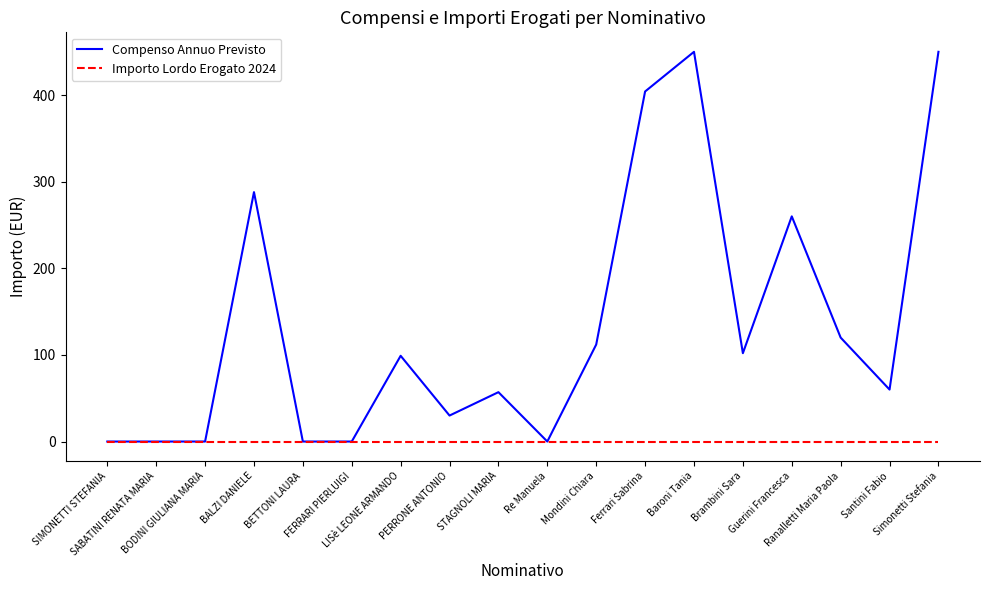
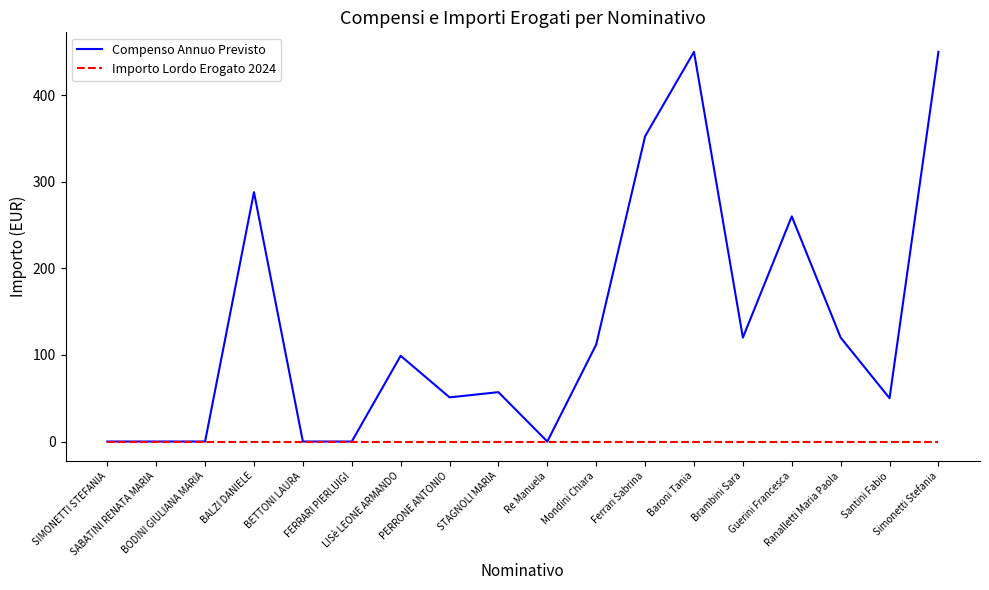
Compenso Annuo Previsto, PERRONE ANTONIO: 30 -> 50
Compenso Annuo Previsto, Ferrari Sabrina: 400 -> 350
Compenso Annuo Previsto, Brambini Sara: 100 -> 120
Compenso Annuo Previsto, Santini Fabio: 60 -> 50
